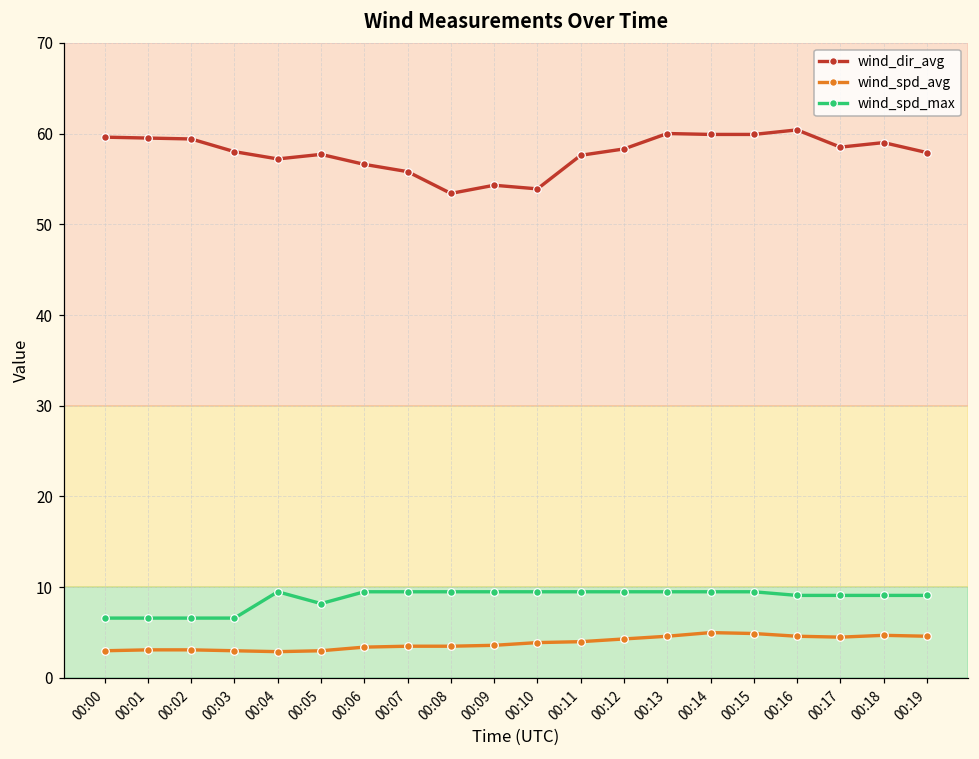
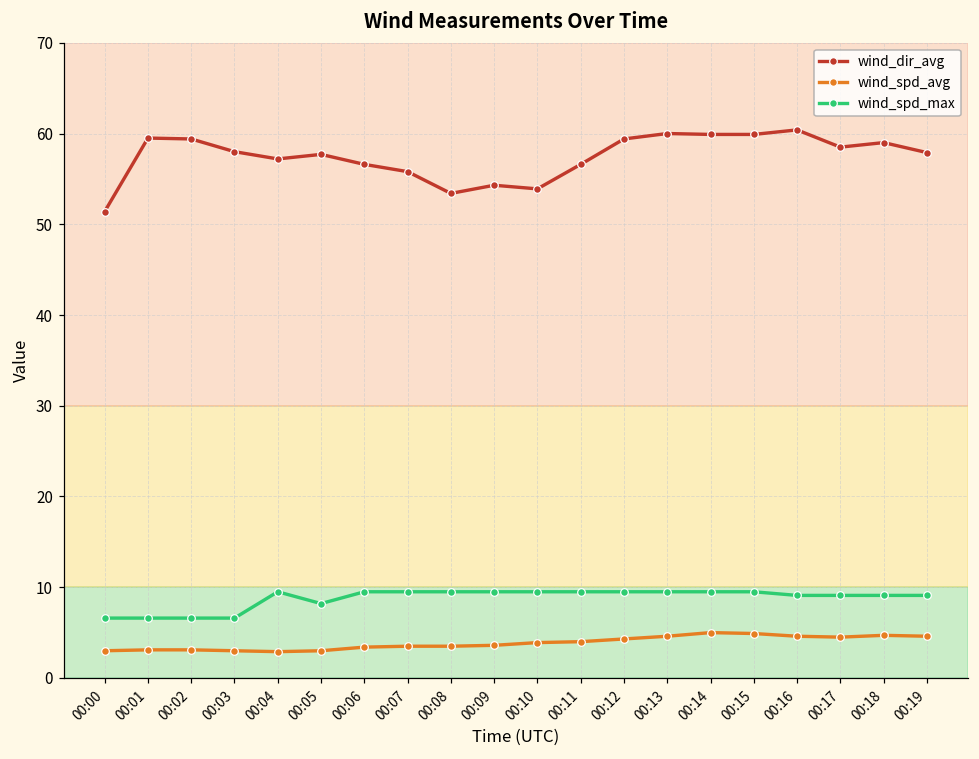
wind_dir_avg, 00:00: 60 -> 51
wind_dir_avg, 00:11: 58 -> 57
wind_dir_avg, 00:12: 58 -> 59
